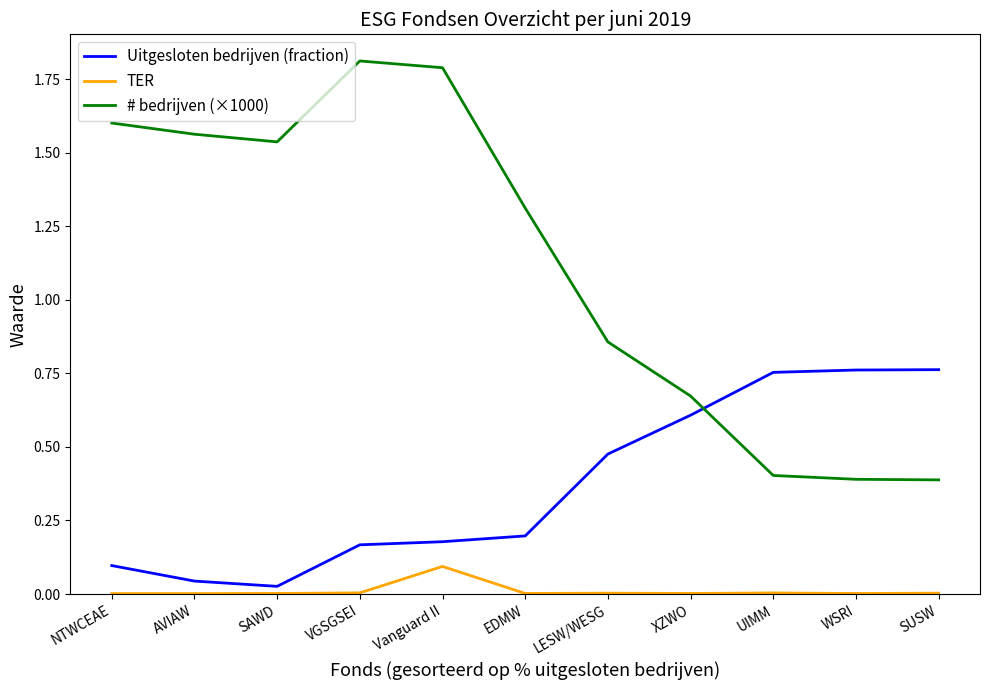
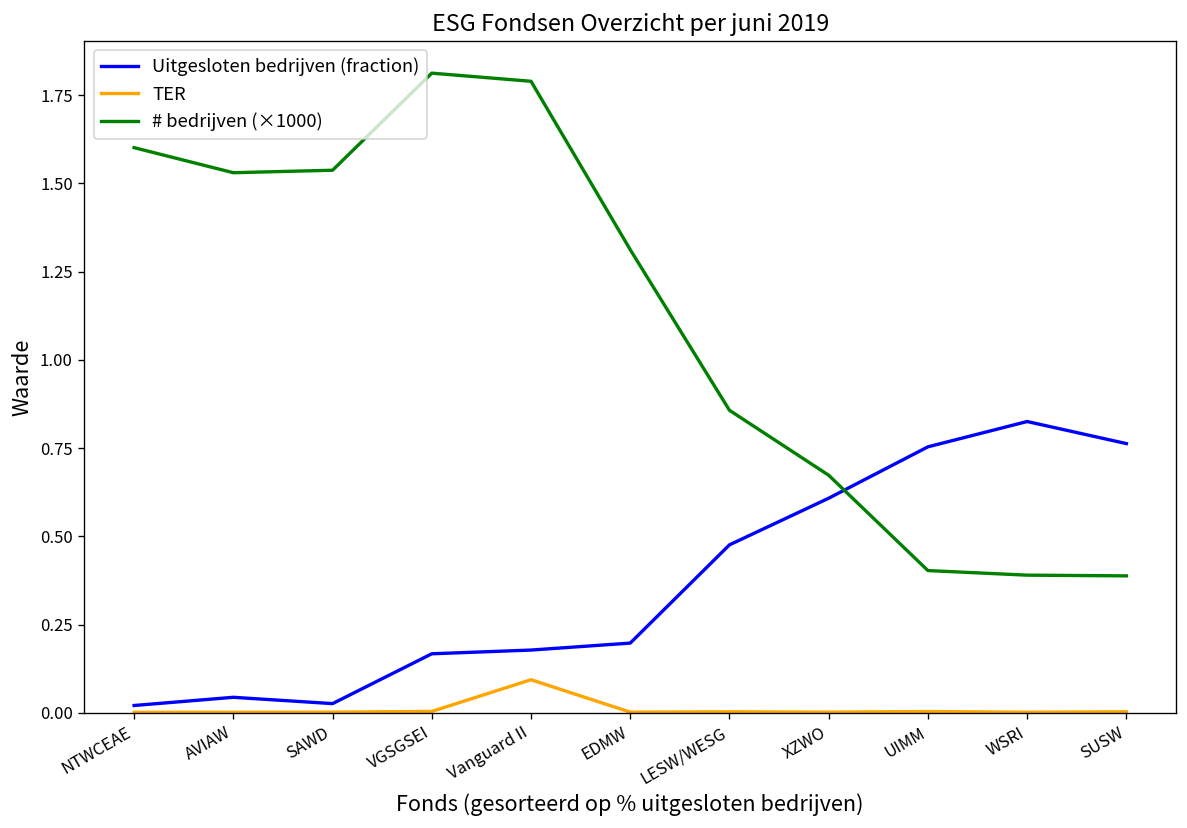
Uitgesloten bedrijven (fraction), NTWCEAE: 0.10 -> 0.02
# bedrijven (×1000), AVIAW: 1.56 -> 1.53
Uitgesloten bedrijven (fraction), WSRI: 0.76 -> 0.83
